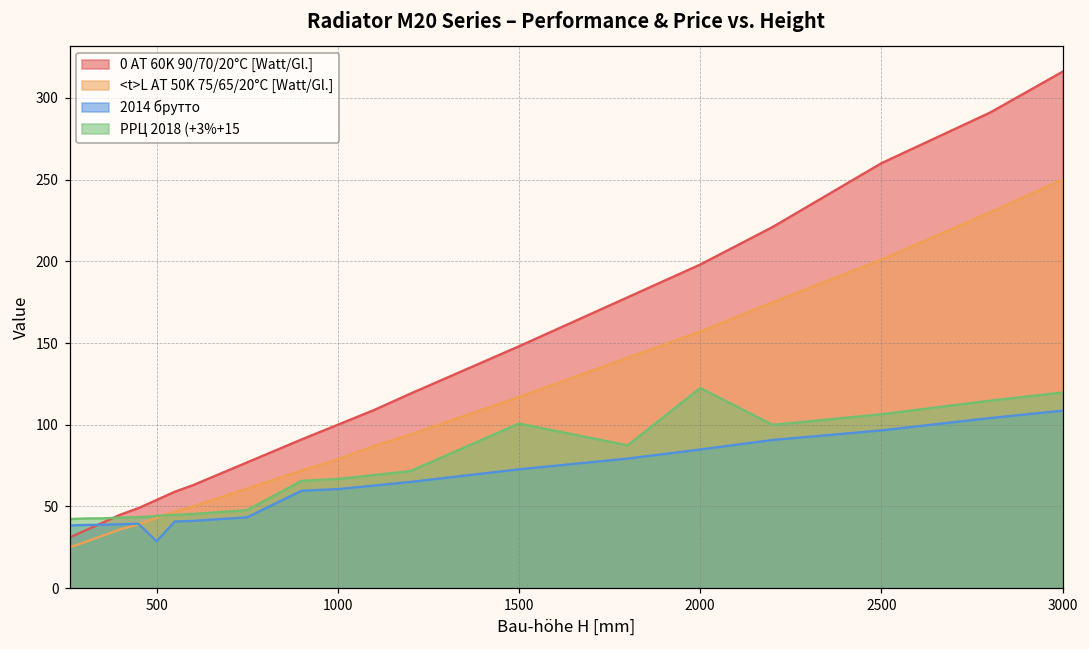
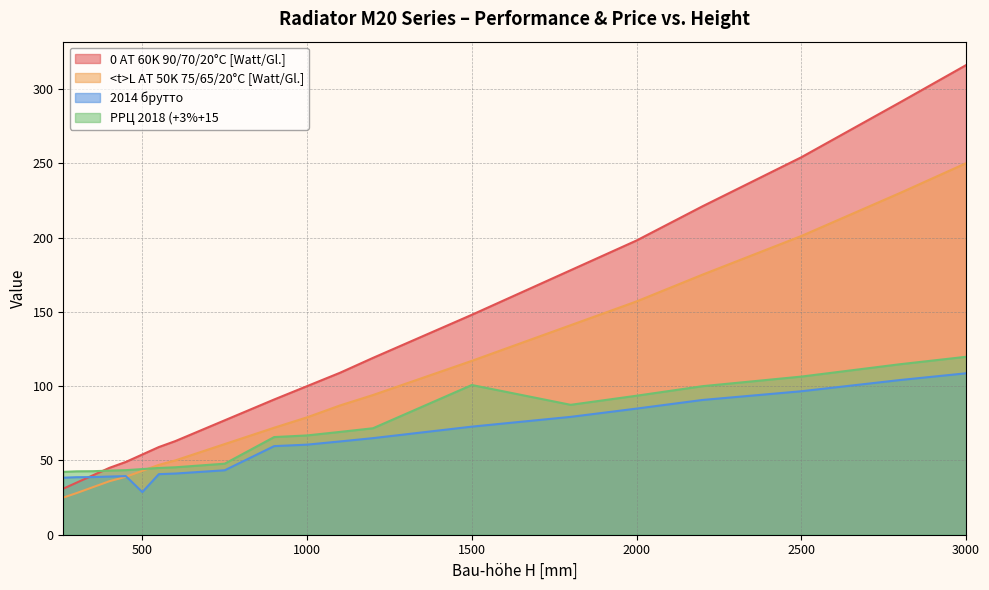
РРЦ 2018 (+3%+15, 2000: 122 -> 94
0 AT 60K 90/70/20°C [Watt/Gl.], 2500: 260 -> 254
